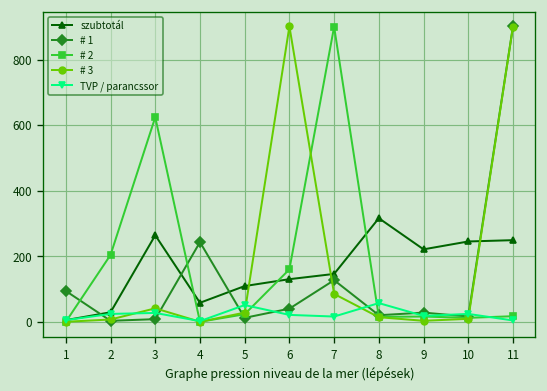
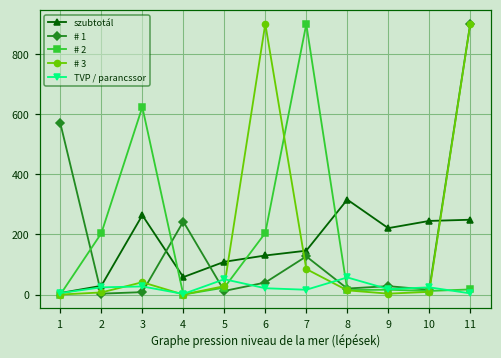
# 1, 1: 90 -> 570
# 2, 6: 160 -> 210
